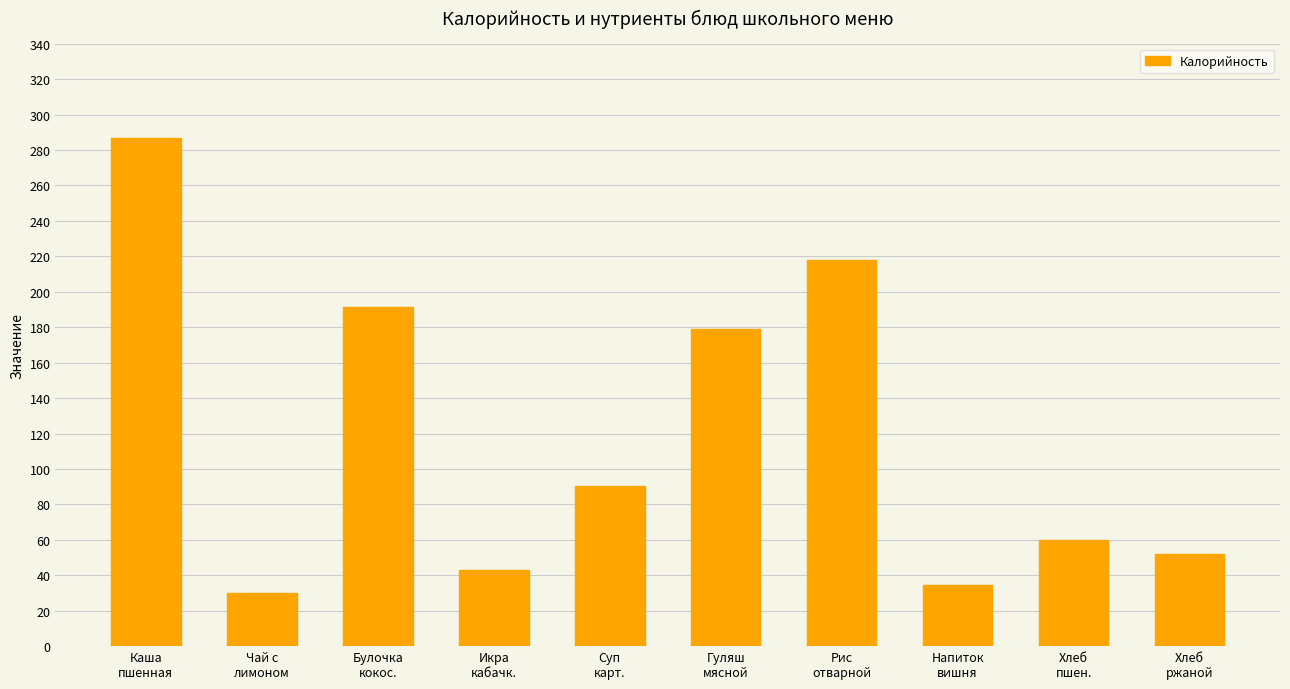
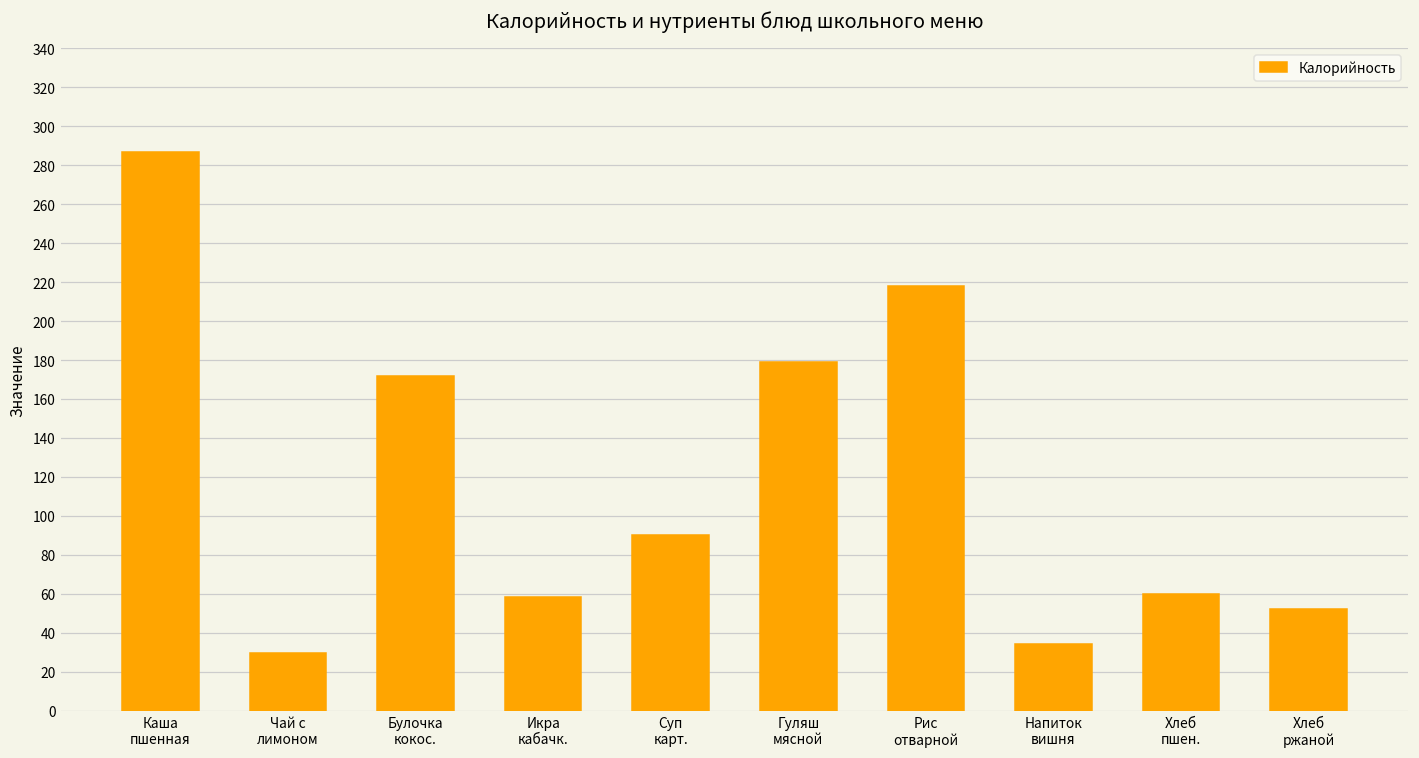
Булочка кокос.: 191 -> 172
Икра кабачк.: 43 -> 58
